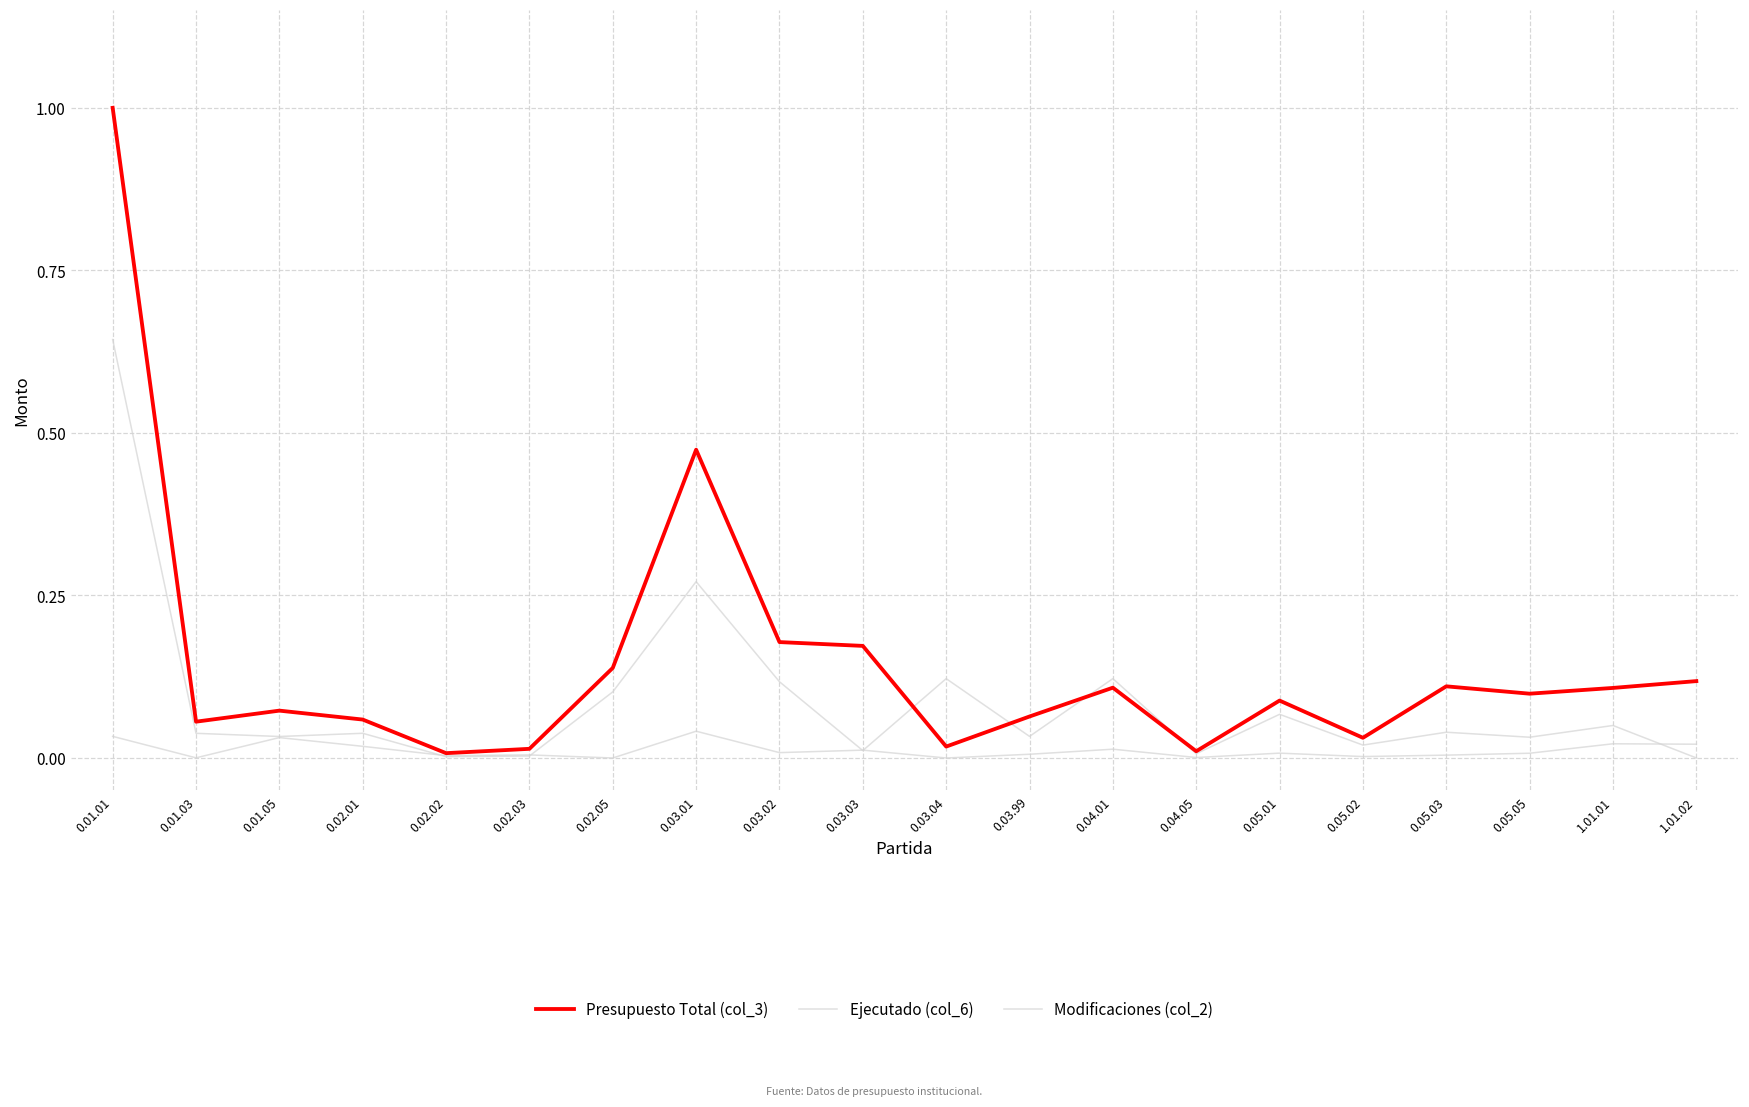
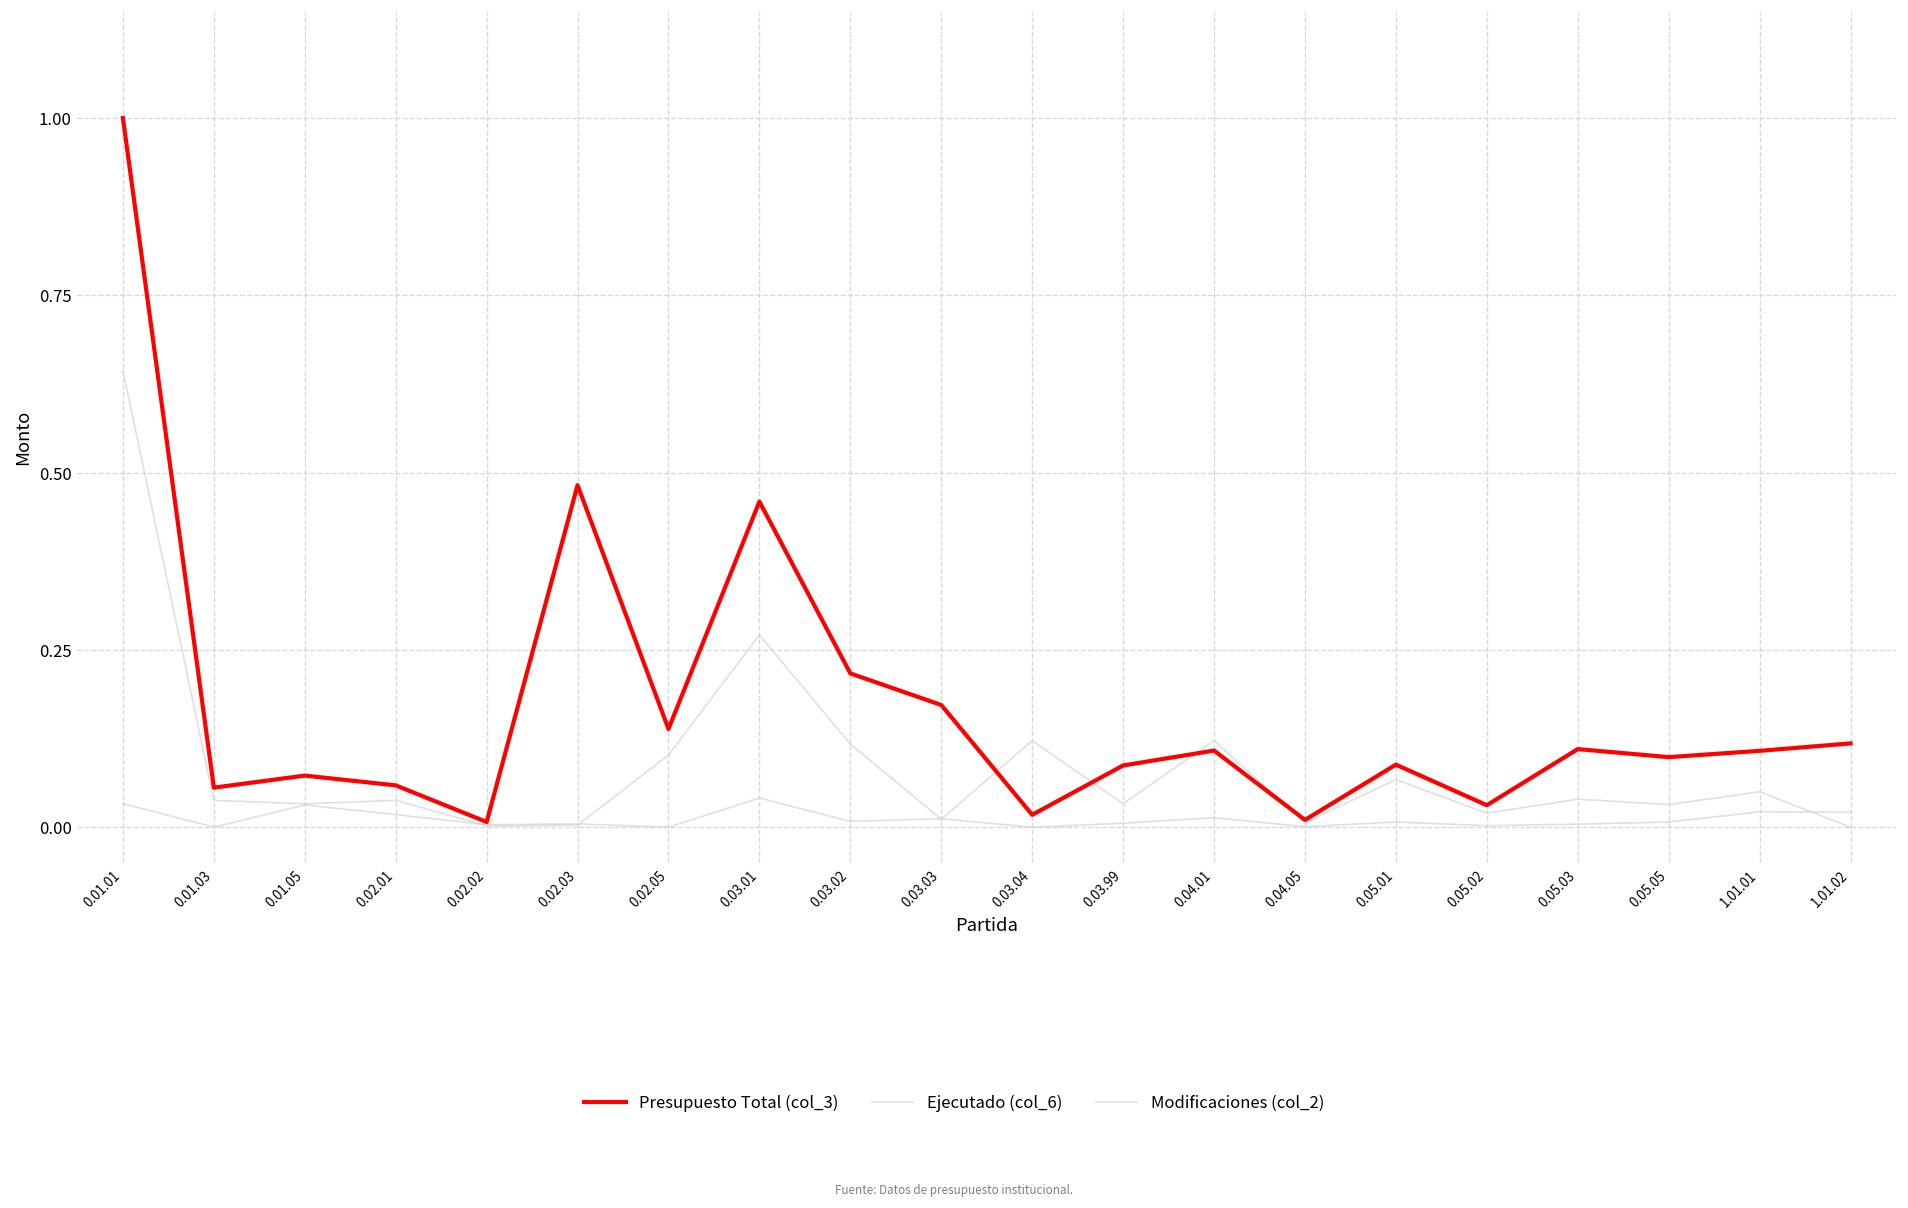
Presupuesto Total (col_3), 0.02.03: 0.01 -> 0.48
Presupuesto Total (col_3), 0.03.01: 0.47 -> 0.46
Presupuesto Total (col_3), 0.03.02: 0.18 -> 0.22
Presupuesto Total (col_3), 0.03.99: 0.06 -> 0.09
